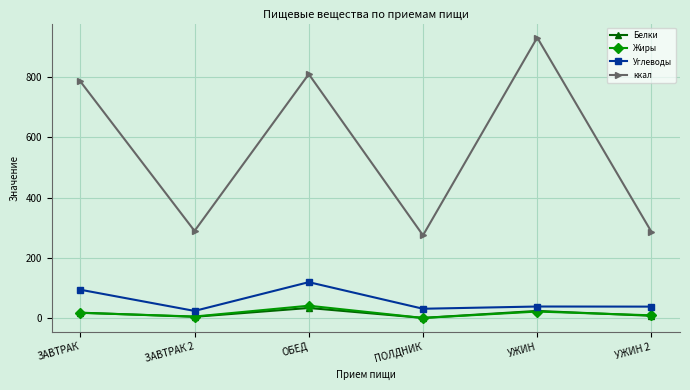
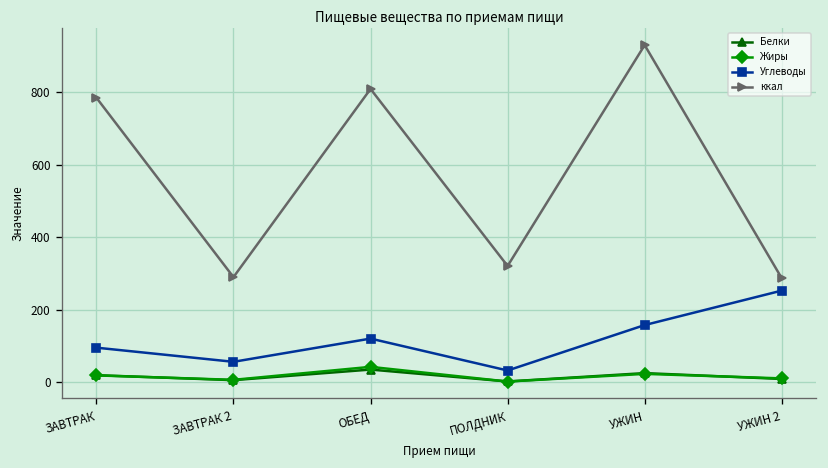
Углеводы, ЗАВТРАК 2: 20 -> 60
ккал, ПОЛДНИК: 280 -> 320
Углеводы, УЖИН: 40 -> 160
Углеводы, УЖИН 2: 40 -> 250
